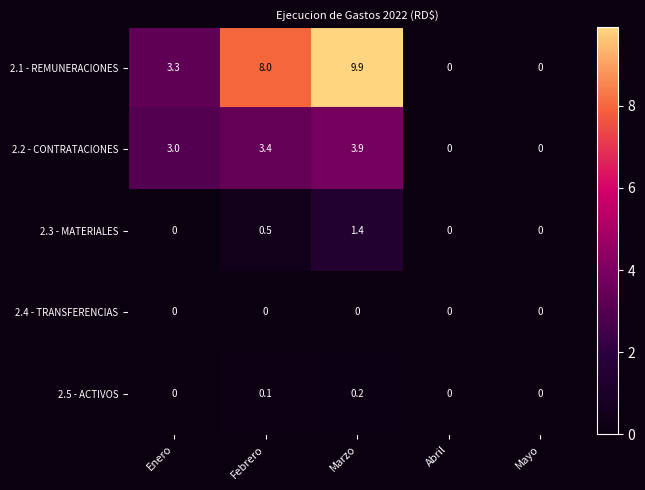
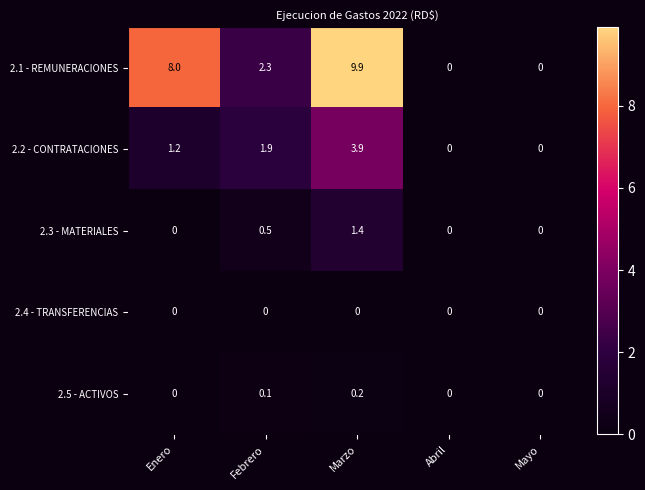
2.1 - REMUNERACIONES, Enero: 3.3 -> 8.0
2.1 - REMUNERACIONES, Febrero: 8.0 -> 2.3
2.2 - CONTRATACIONES, Enero: 3.0 -> 1.2
2.2 - CONTRATACIONES, Febrero: 3.4 -> 1.9
